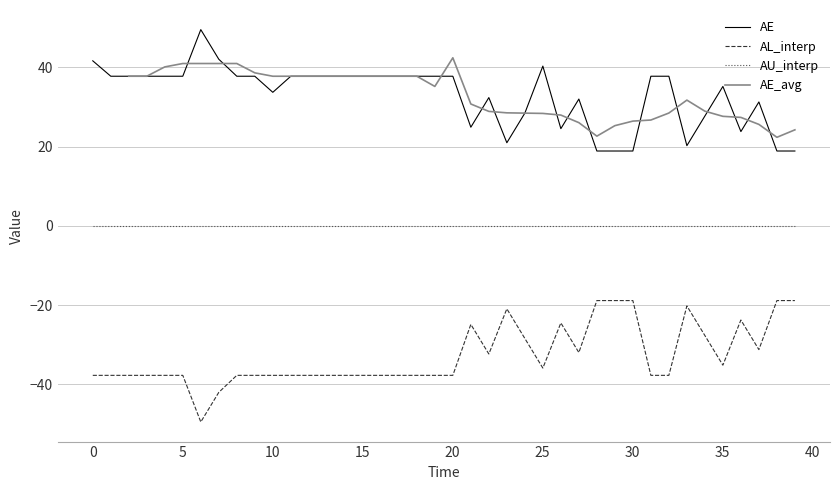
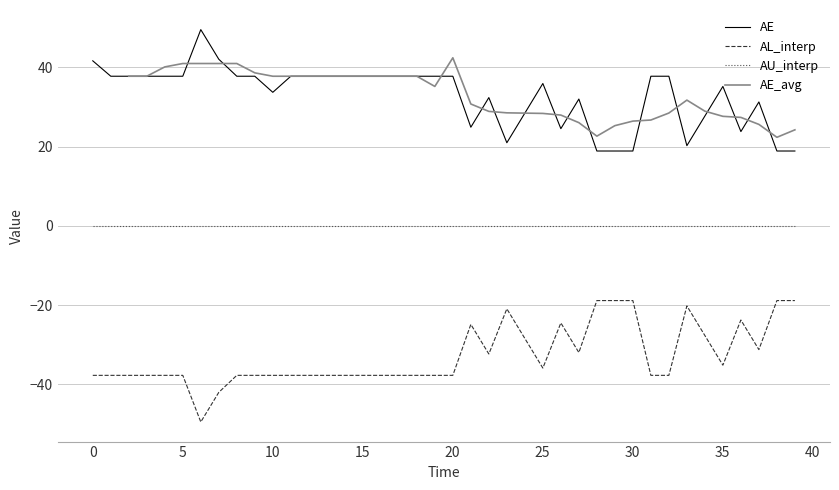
AE, 25: 40 -> 36
